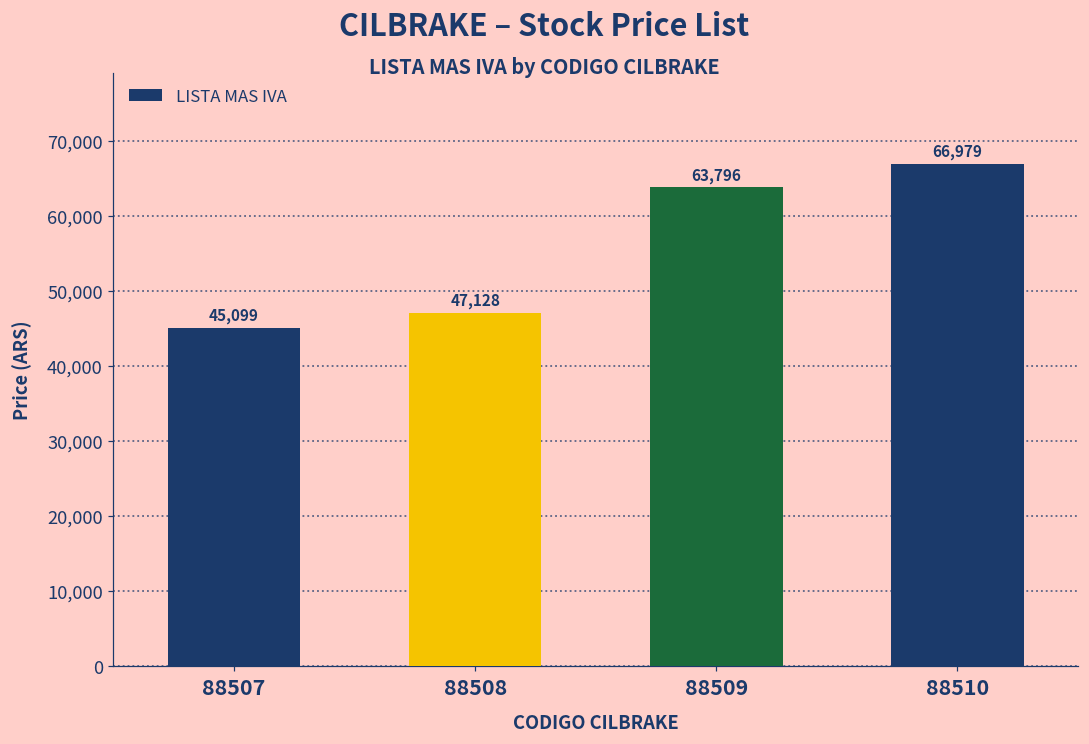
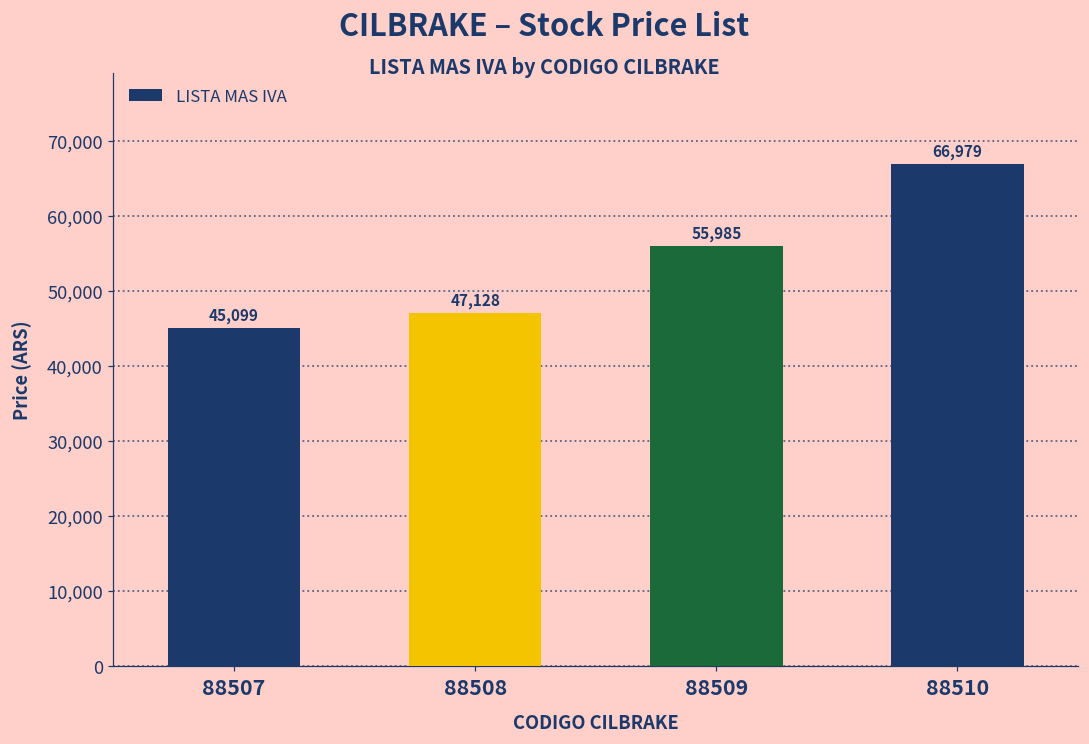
88509: 63,796 -> 55,985
